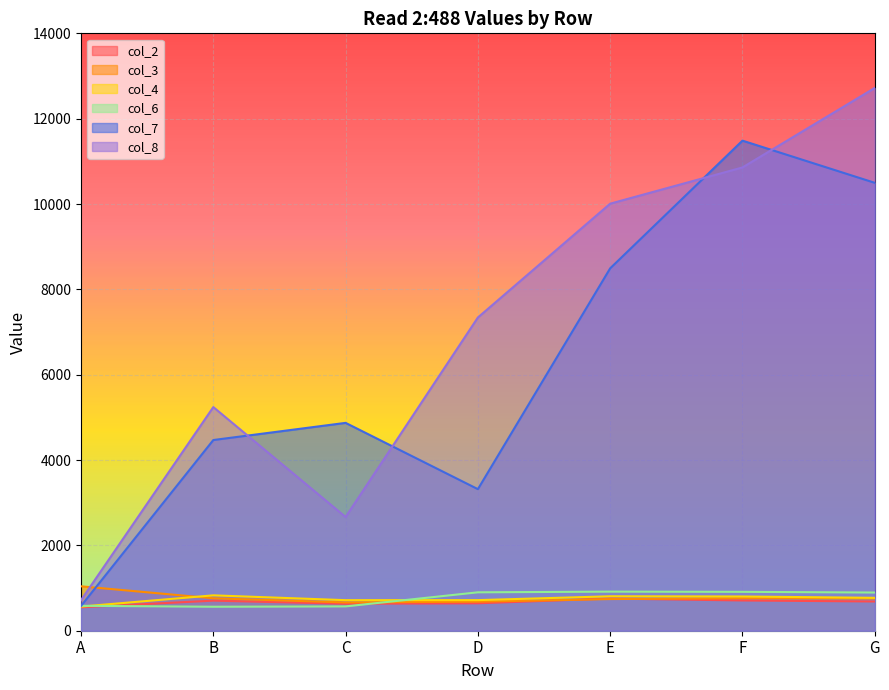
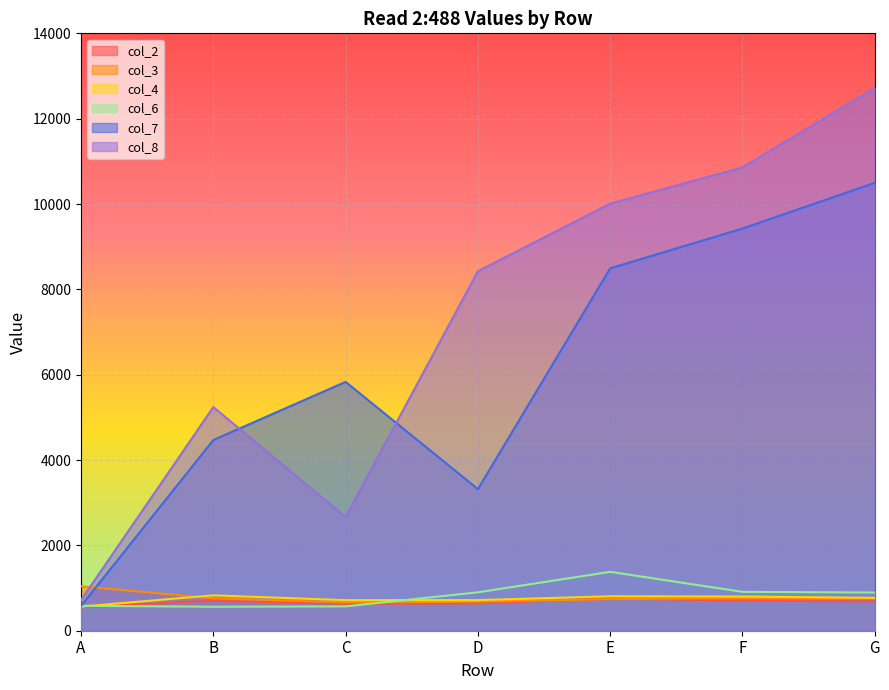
col_7, C: 4900 -> 5800
col_8, D: 7300 -> 8400
col_6, E: 900 -> 1400
col_7, F: 11500 -> 9400
